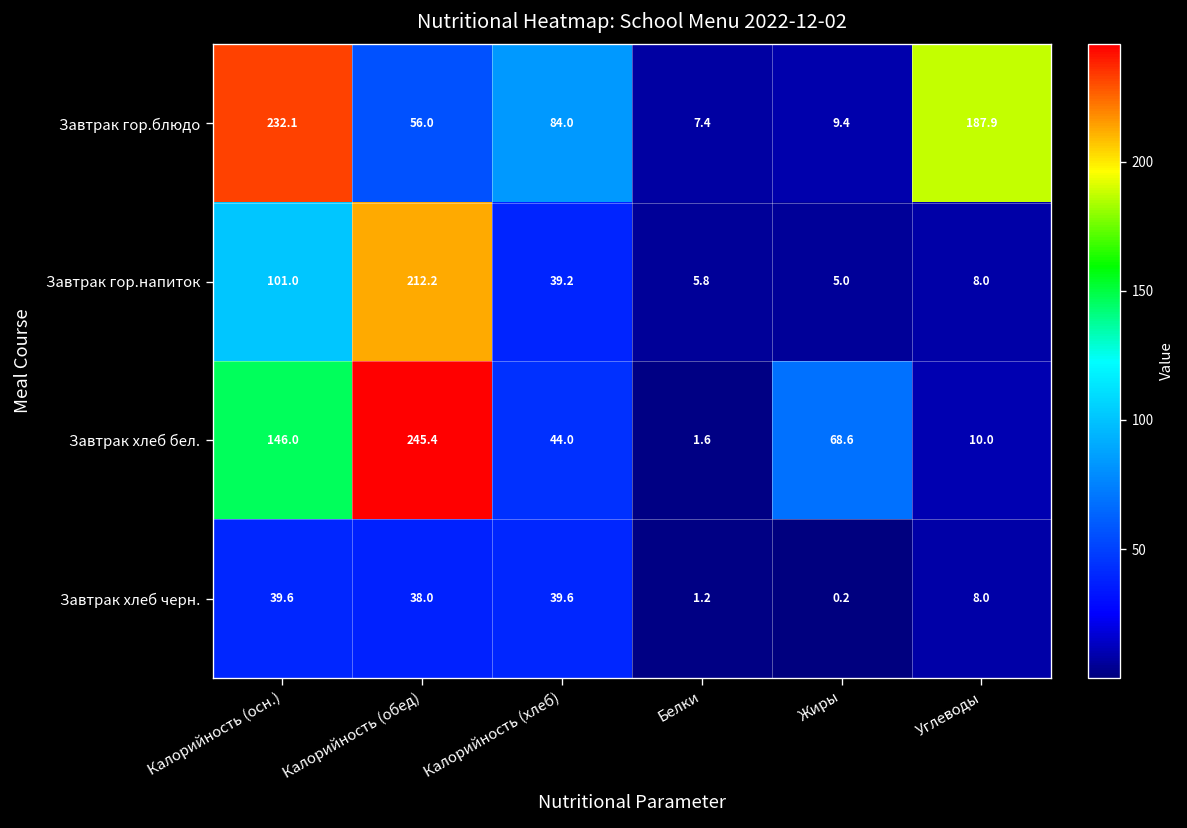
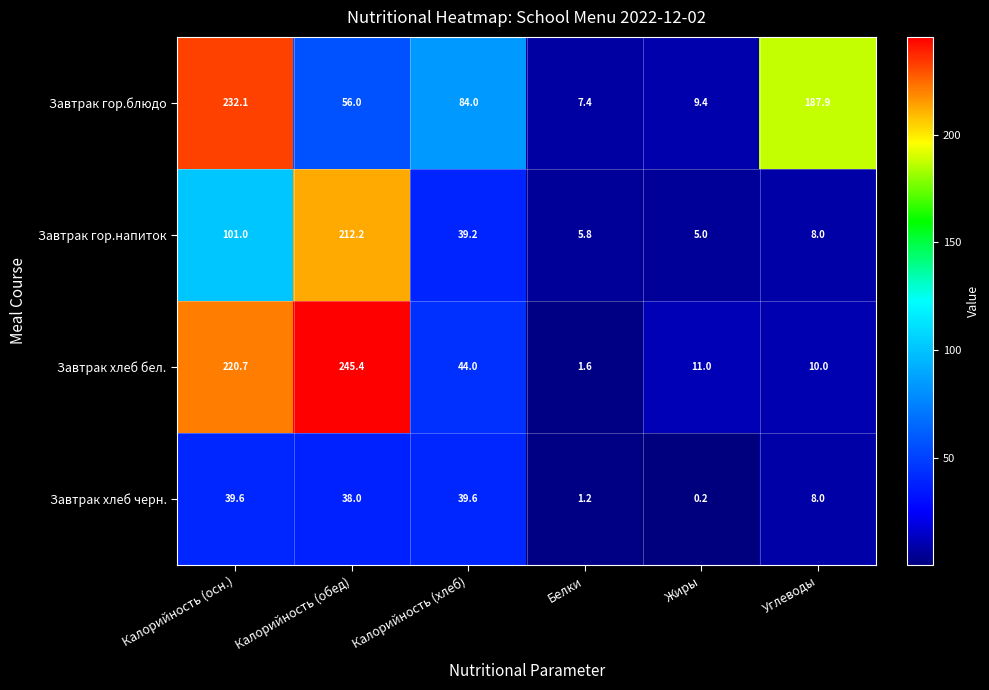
Завтрак хлеб бел., Калорийность (осн.): 146.0 -> 220.7
Завтрак хлеб бел., Жиры: 68.6 -> 11.0
